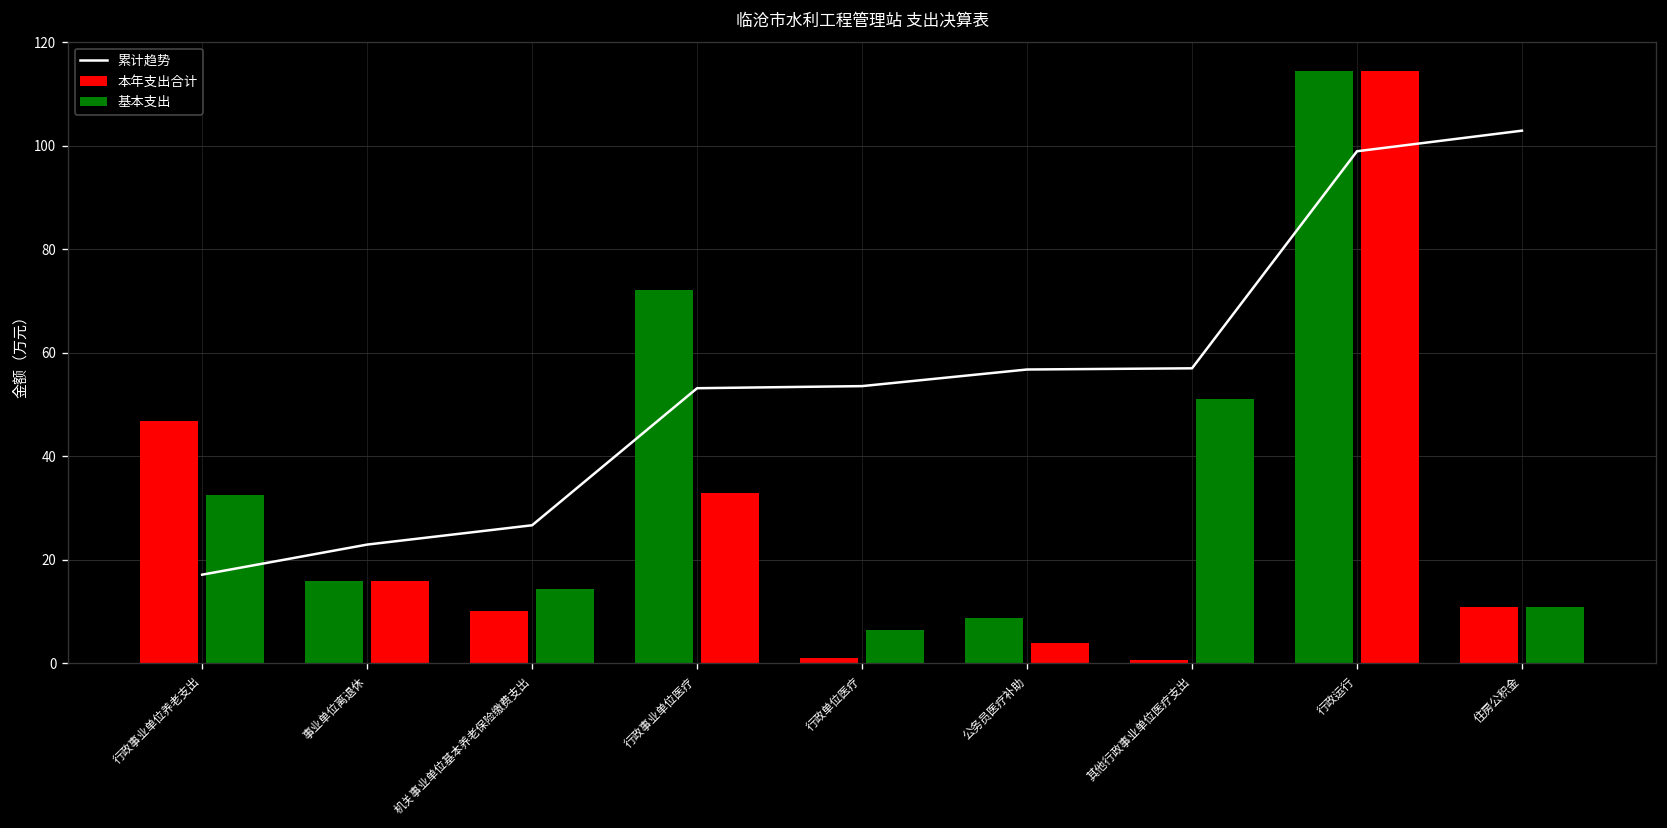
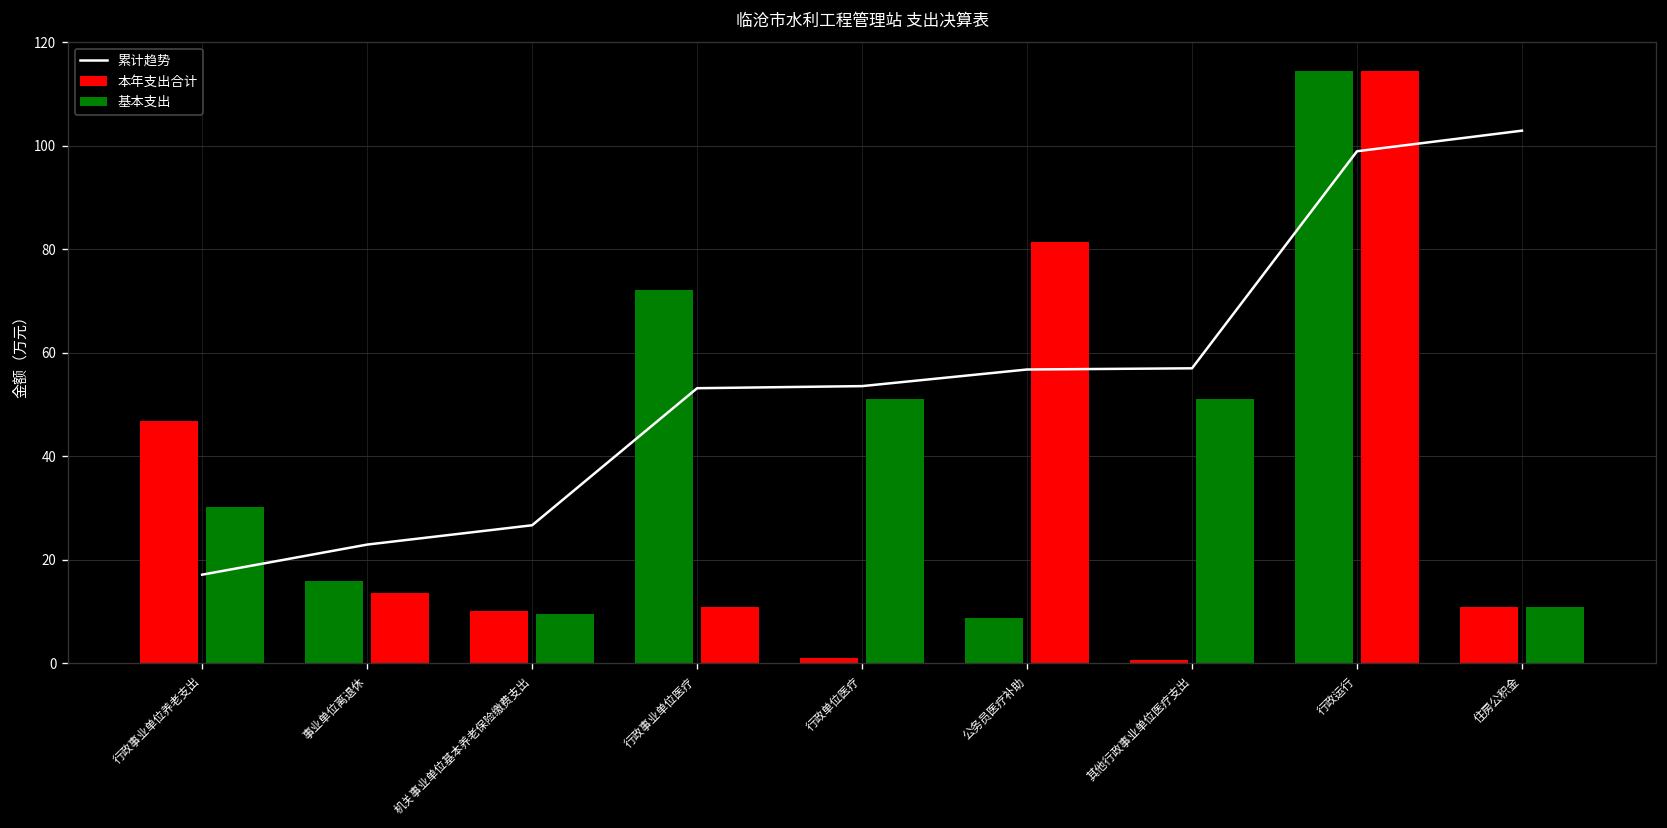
基本支出, 行政事业单位养老支出: 33 -> 30
基本支出, 事业单位离退休: 16 -> 14
基本支出, 机关事业单位基本养老保险缴费支出: 14 -> 10
基本支出, 行政事业单位医疗: 33 -> 11
基本支出, 行政单位医疗: 6 -> 51
基本支出, 公务员医疗补助: 4 -> 81
